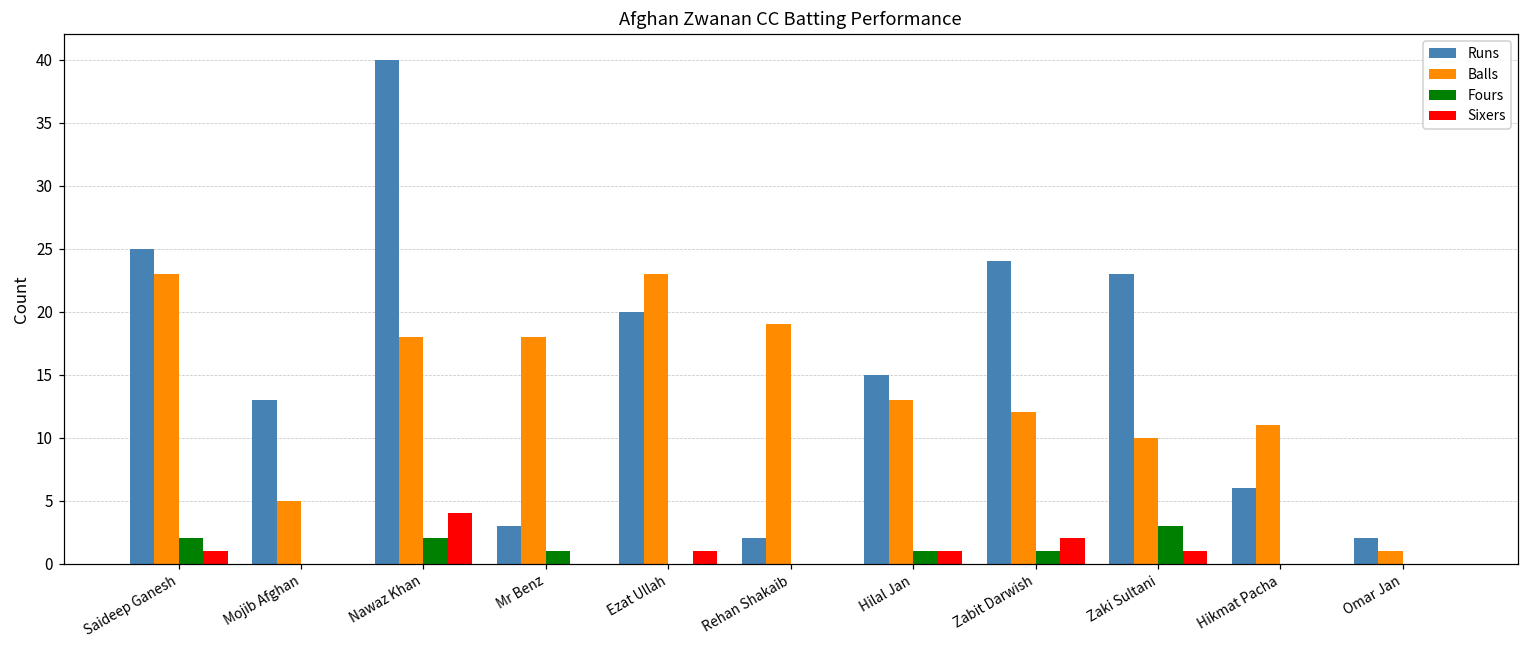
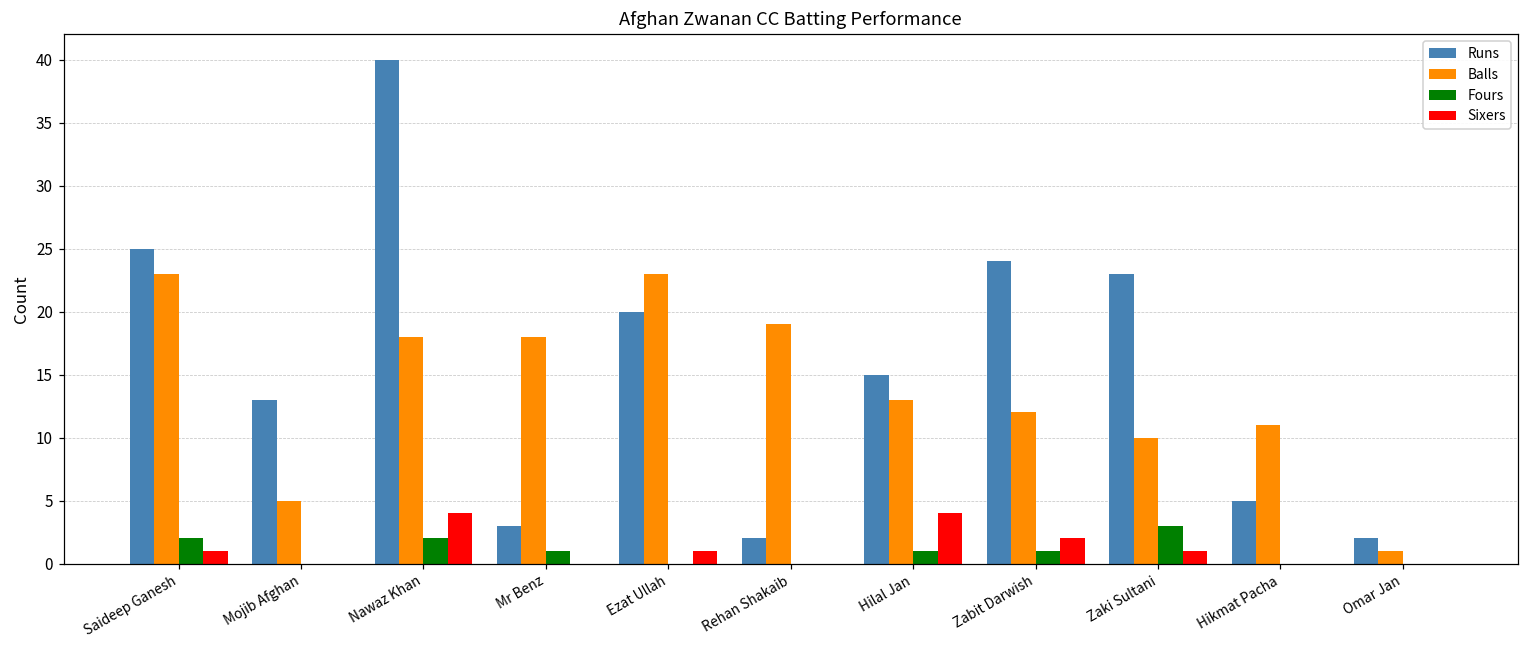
Sixers, Hilal Jan: 1 -> 4
Runs, Hikmat Pacha: 6 -> 5
